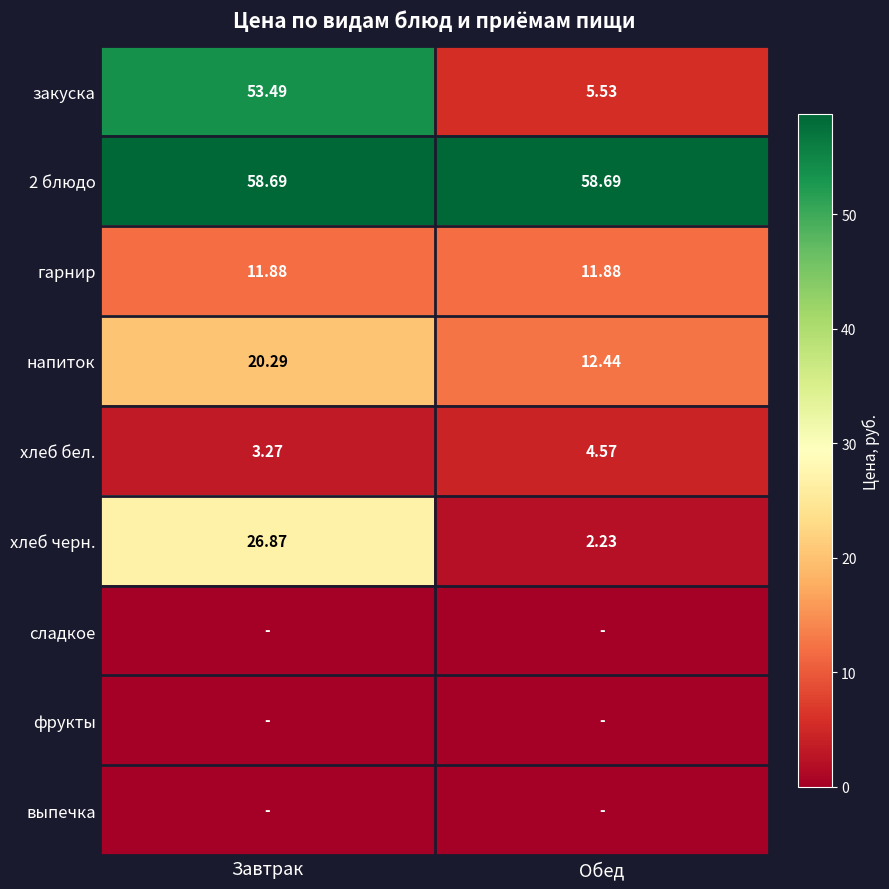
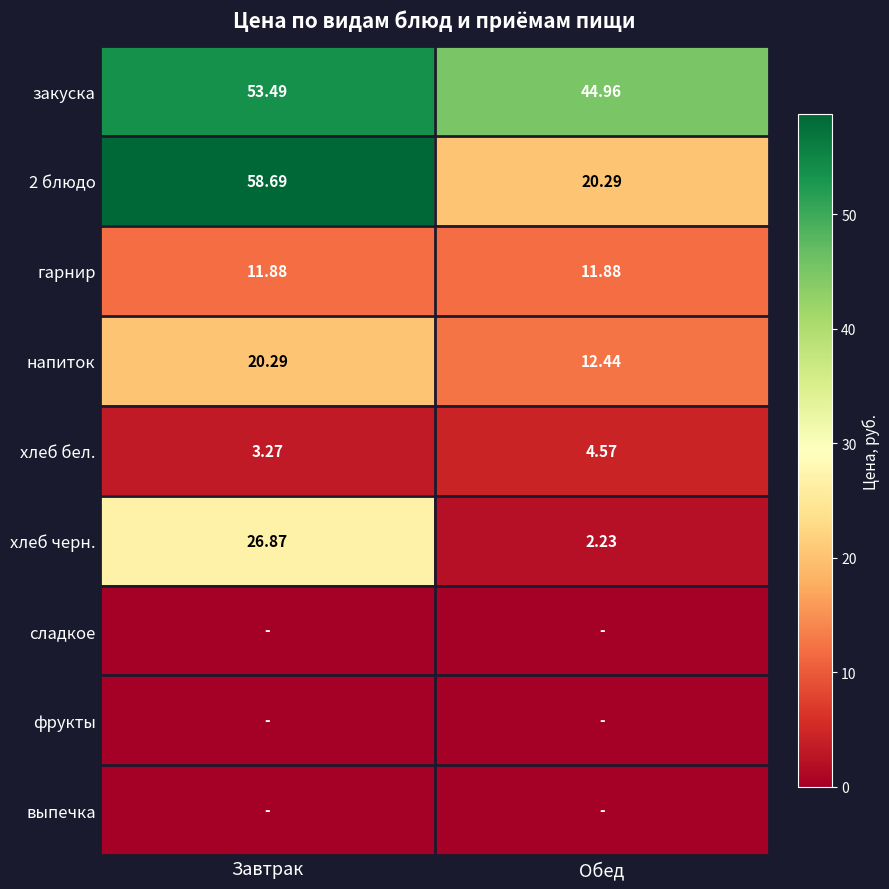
закуска, Обед: 5.53 -> 44.96
2 блюдо, Обед: 58.69 -> 20.29
